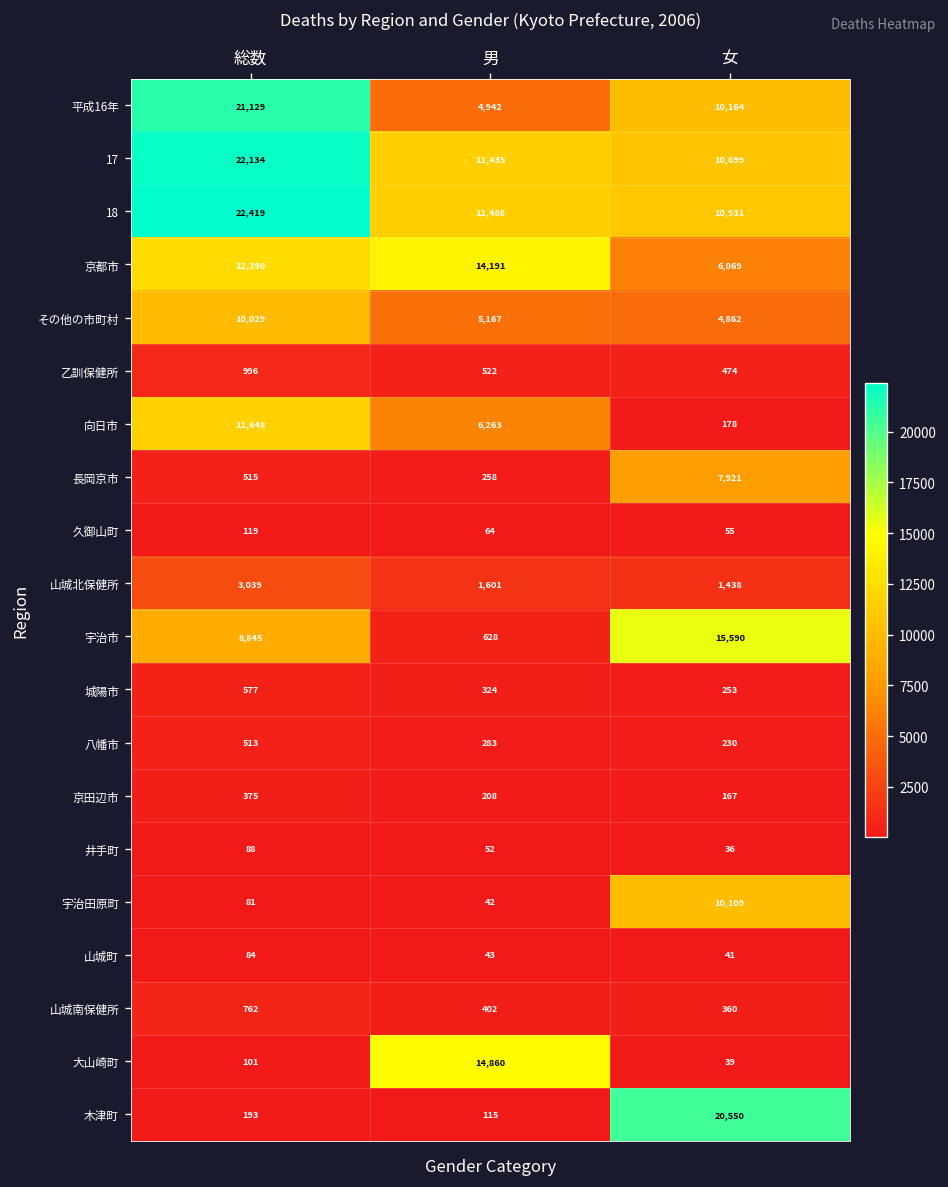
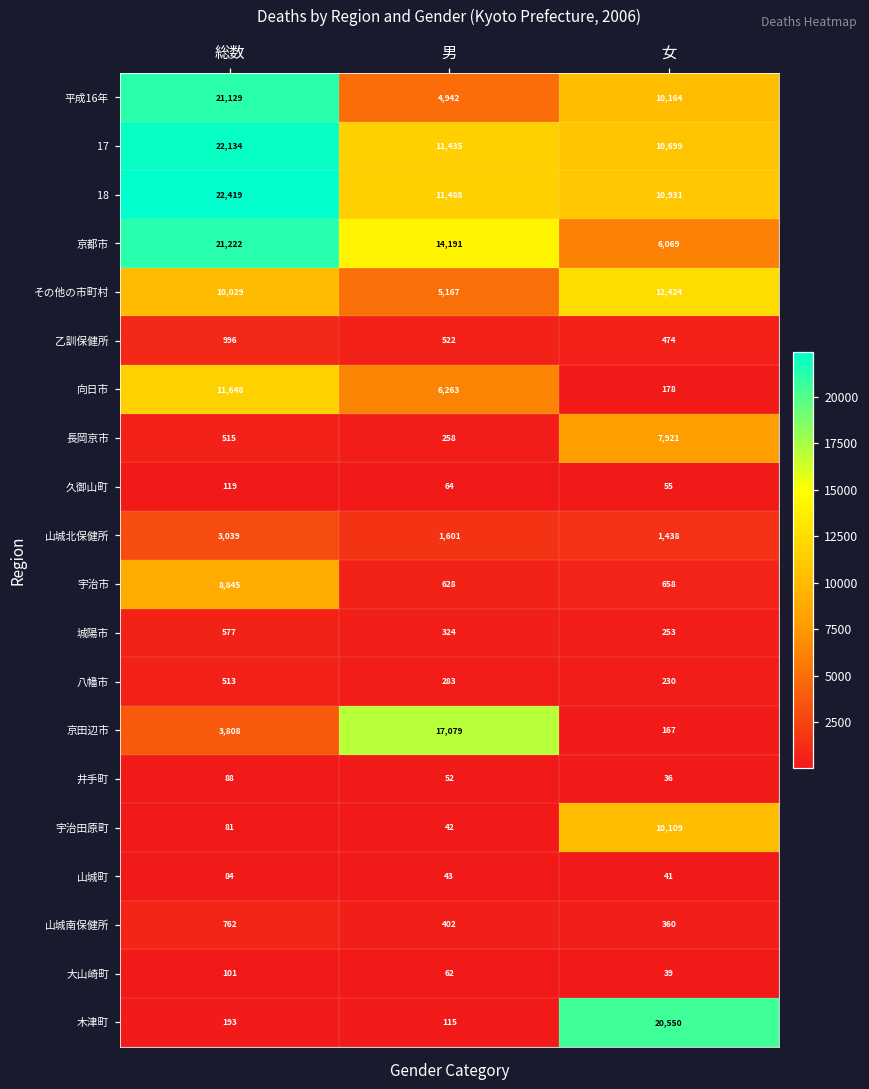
京都市, 総数: 12,390 -> 21,222
その他の市町村, 女: 4,862 -> 12,424
宇治市, 女: 15,590 -> 658
京田辺市, 総数: 375 -> 3,808
京田辺市, 男: 208 -> 17,079
大山崎町, 男: 14,860 -> 62
